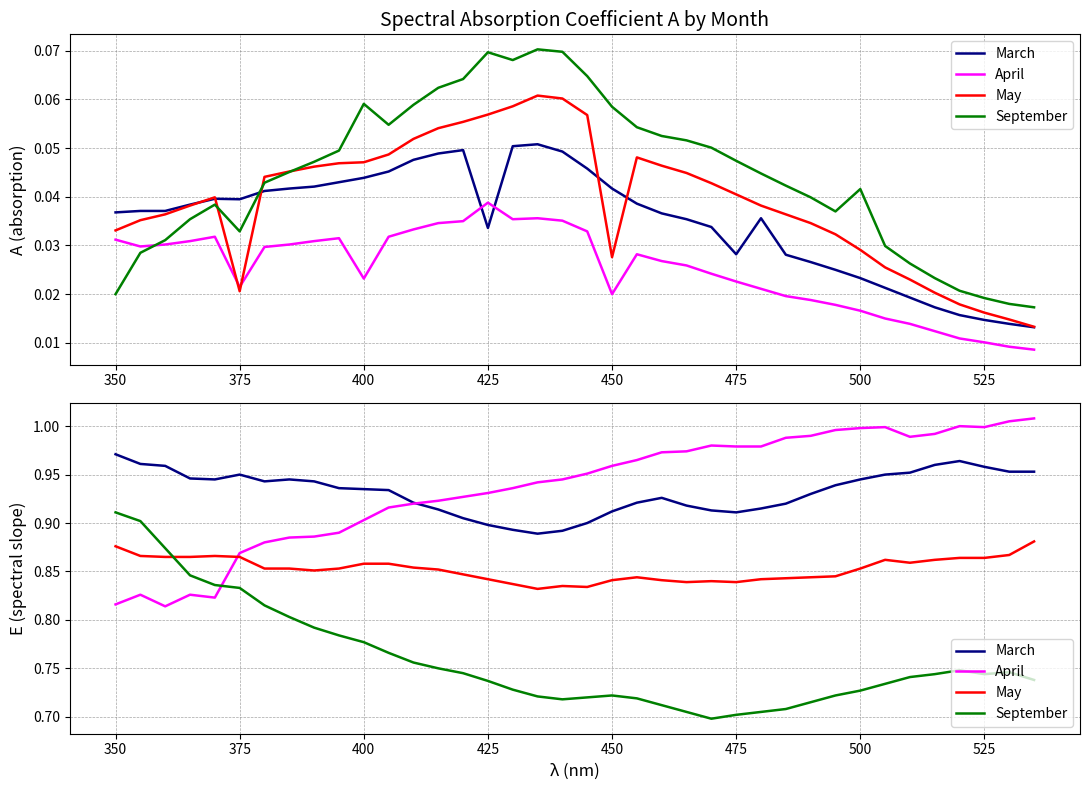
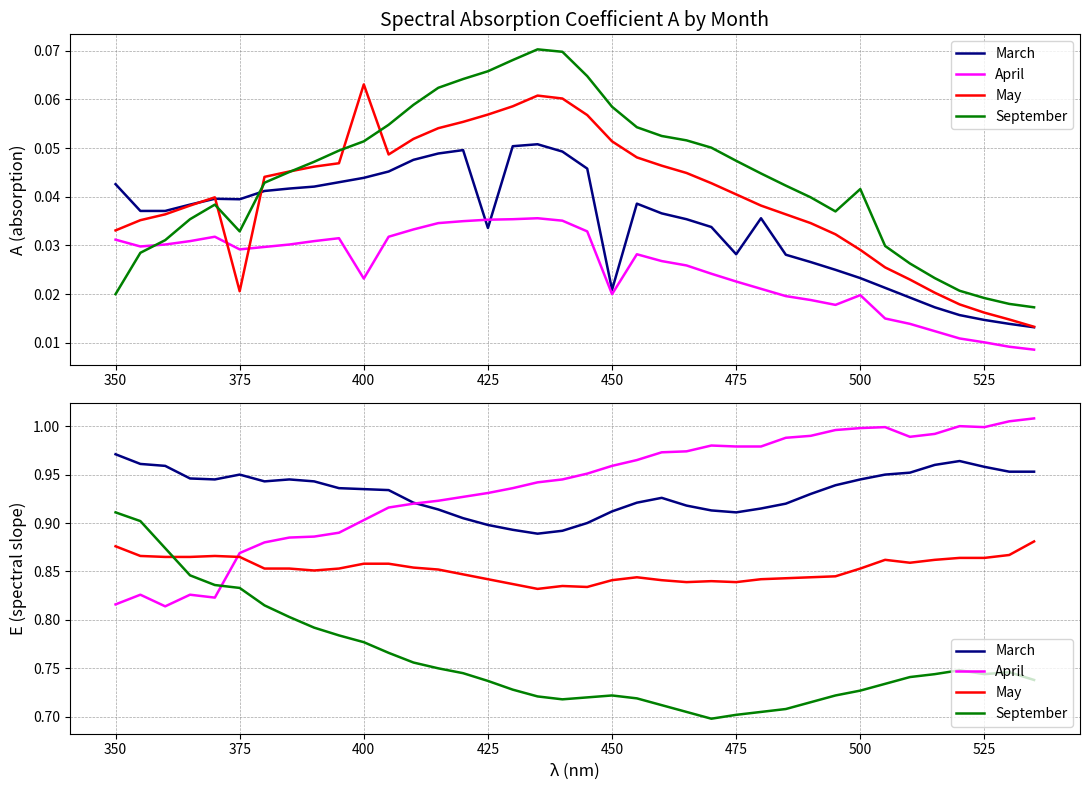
Spectral Absorption Coefficient A by Month, March, 350: 0.037 -> 0.043
Spectral Absorption Coefficient A by Month, April, 375: 0.022 -> 0.029
Spectral Absorption Coefficient A by Month, May, 400: 0.047 -> 0.063
Spectral Absorption Coefficient A by Month, September, 400: 0.059 -> 0.051
Spectral Absorption Coefficient A by Month, April, 425: 0.039 -> 0.035
Spectral Absorption Coefficient A by Month, September, 425: 0.070 -> 0.066
Spectral Absorption Coefficient A by Month, March, 450: 0.042 -> 0.021
Spectral Absorption Coefficient A by Month, May, 450: 0.028 -> 0.051
Spectral Absorption Coefficient A by Month, April, 500: 0.017 -> 0.020
